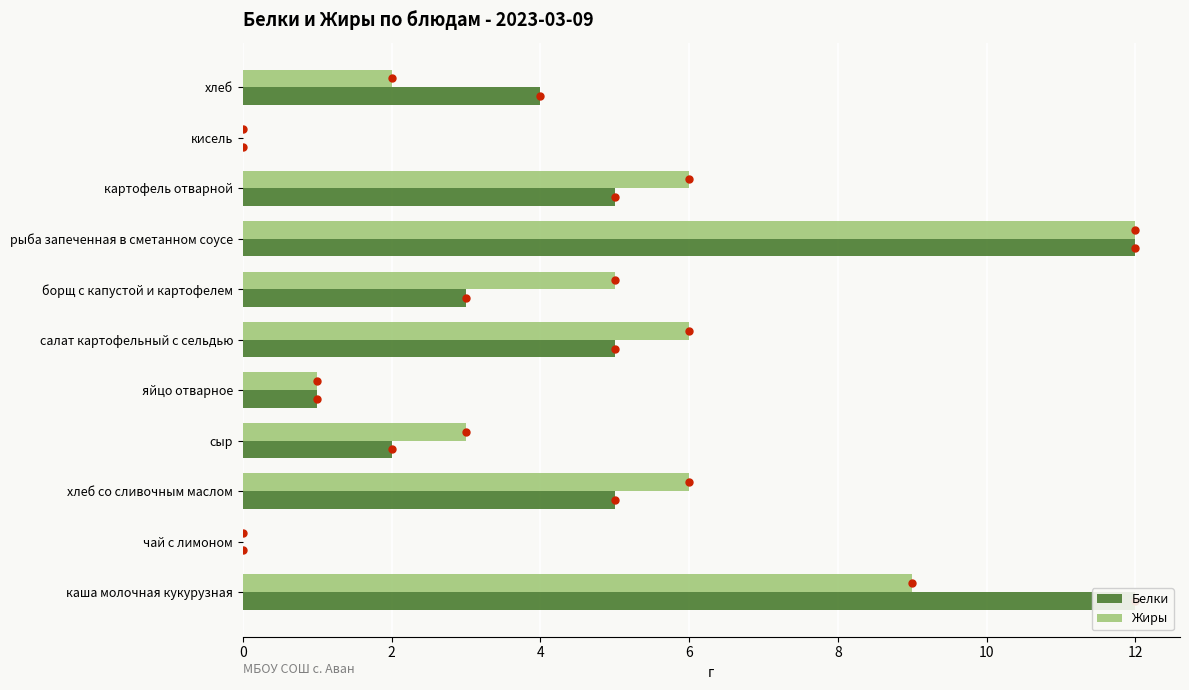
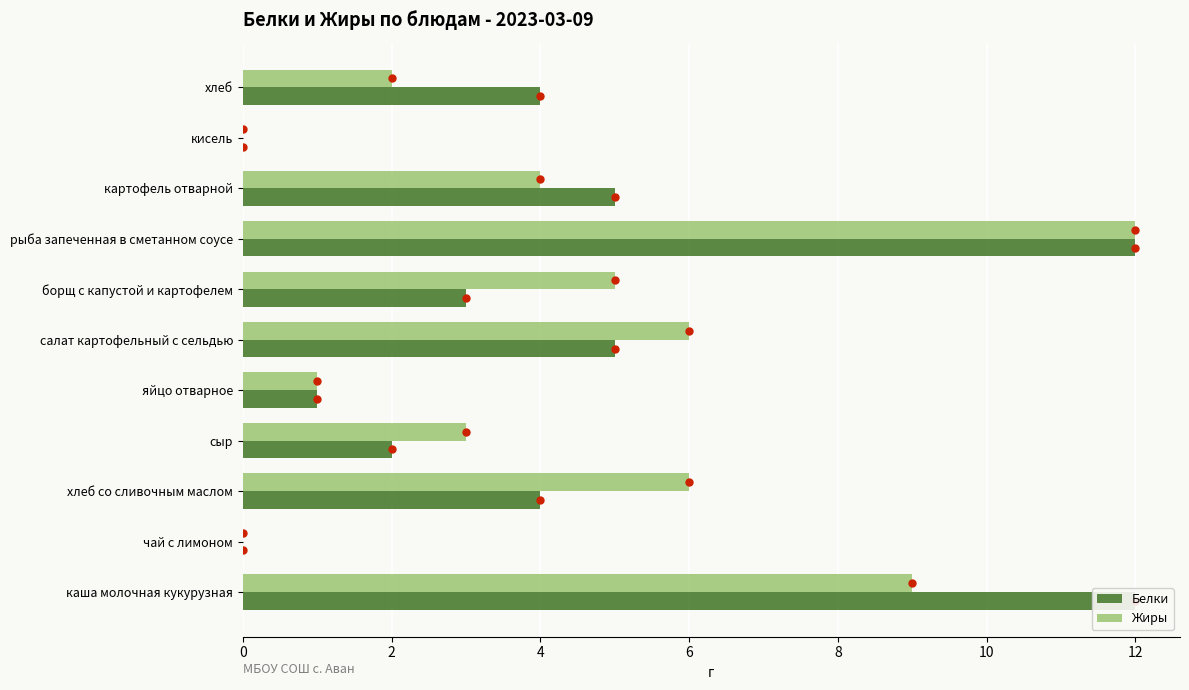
Жиры, картофель отварной: 6 -> 4
Белки, хлеб со сливочным маслом: 5 -> 4
